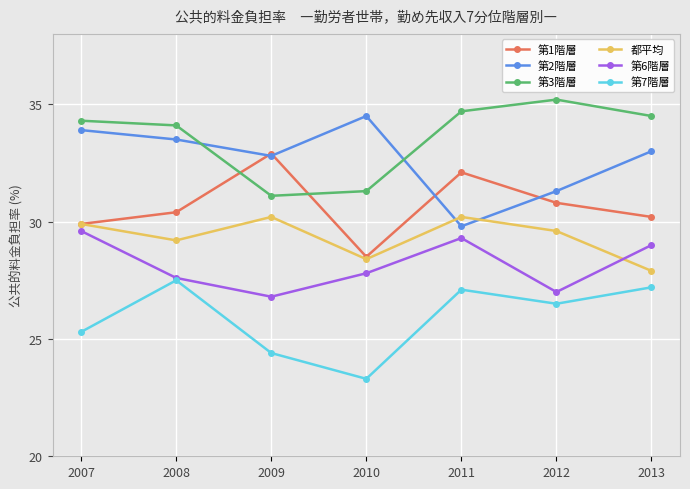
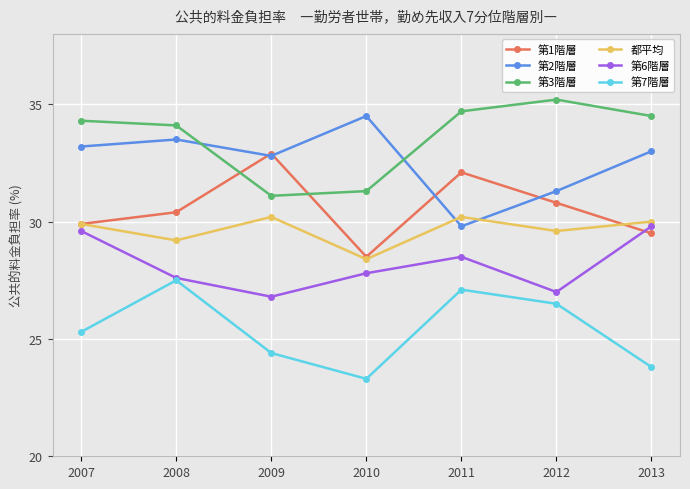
第2階層, 2007: 33.9 -> 33.2
第6階層, 2011: 29.3 -> 28.5
第1階層, 2013: 30.2 -> 29.5
都平均, 2013: 27.9 -> 30.0
第6階層, 2013: 29.0 -> 29.8
第7階層, 2013: 27.2 -> 23.8
